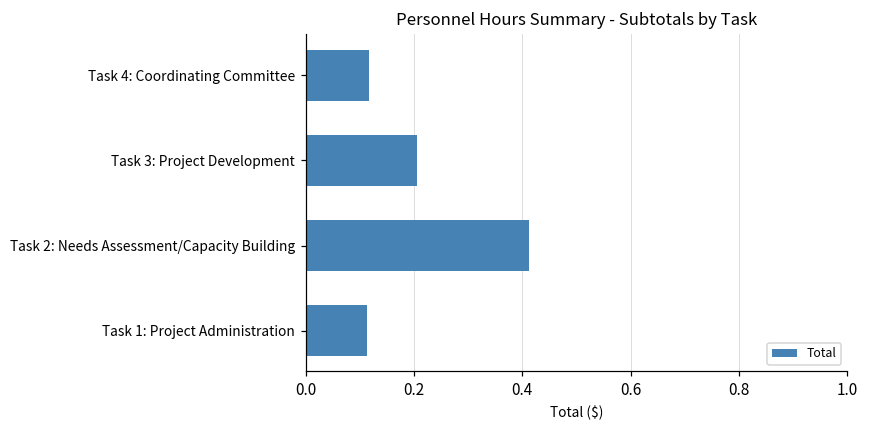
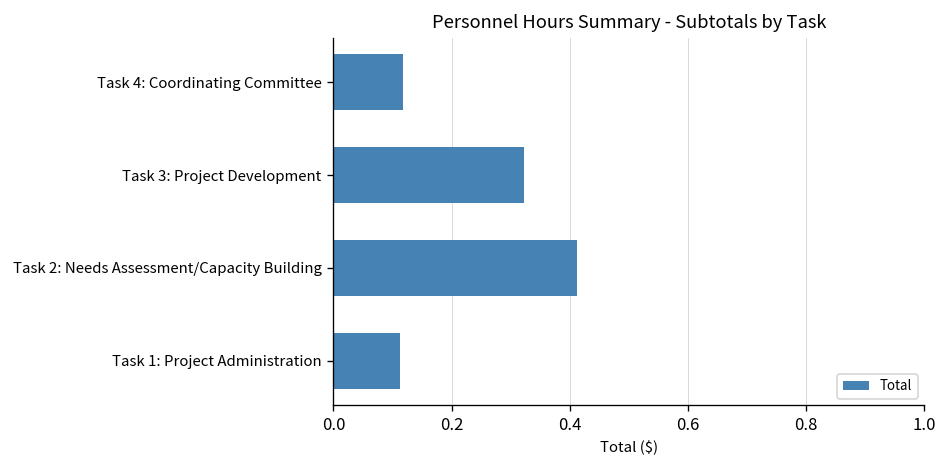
Task 3: Project Development: 0.21 -> 0.32
